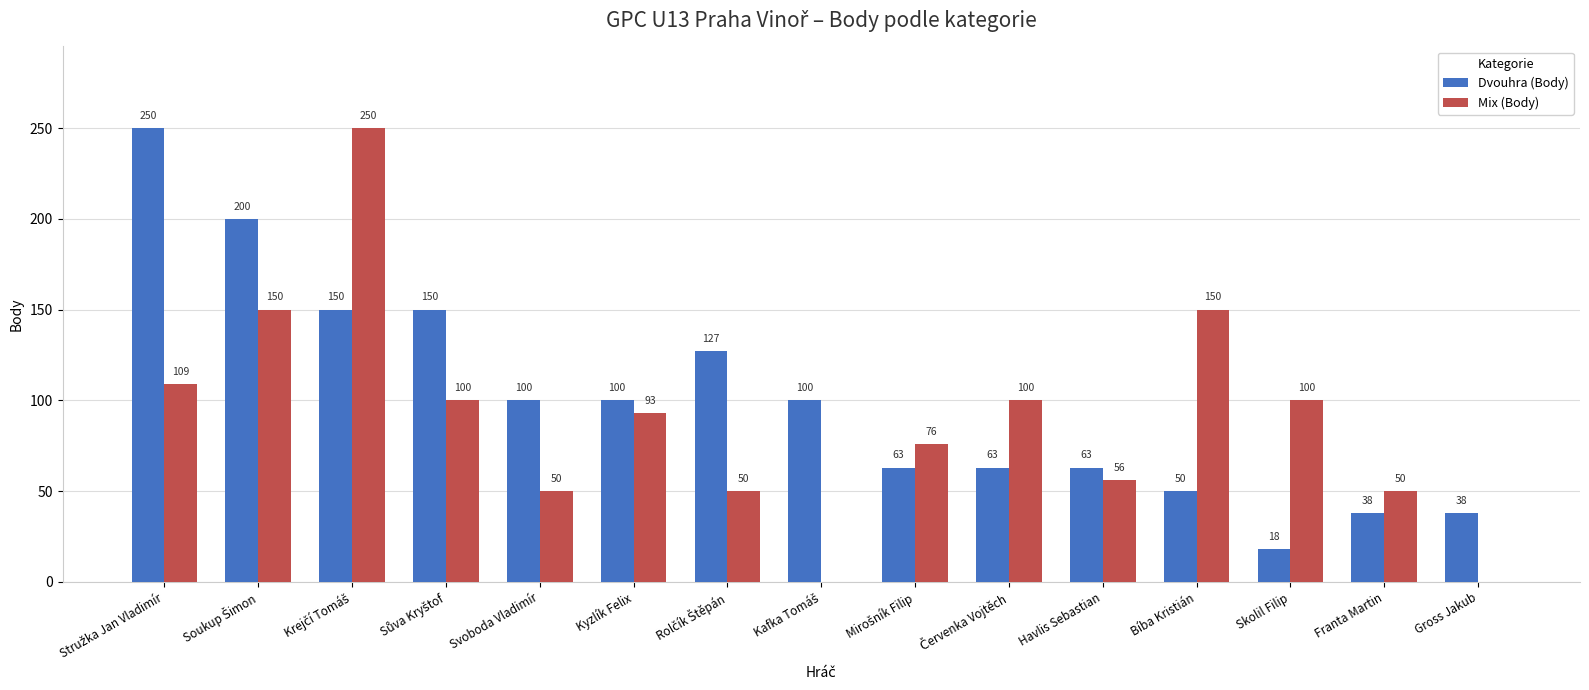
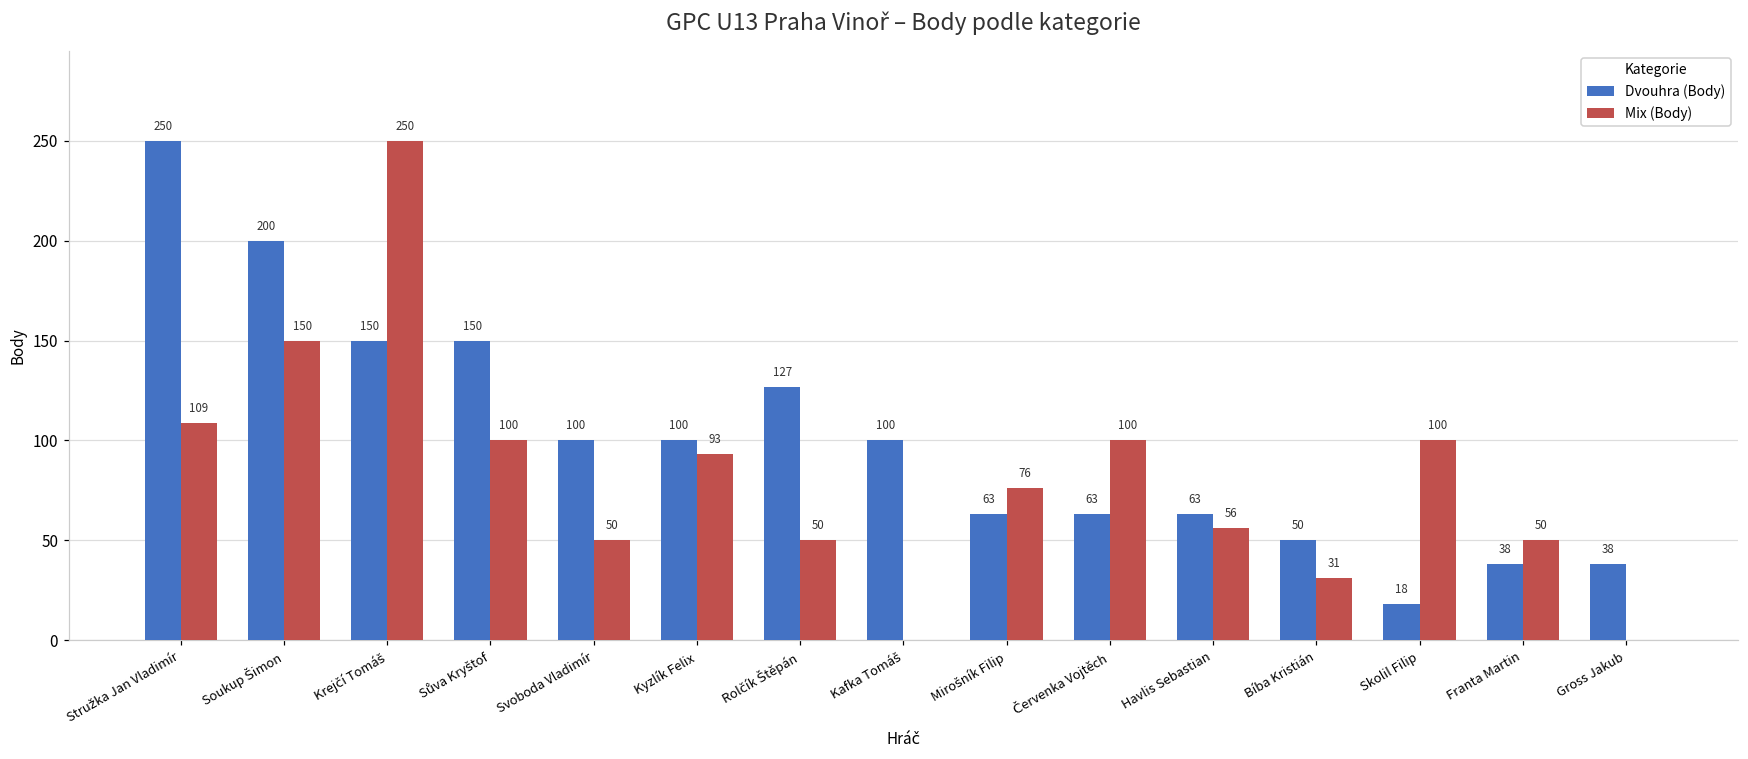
Mix (Body), Bíba Kristián: 150 -> 31
